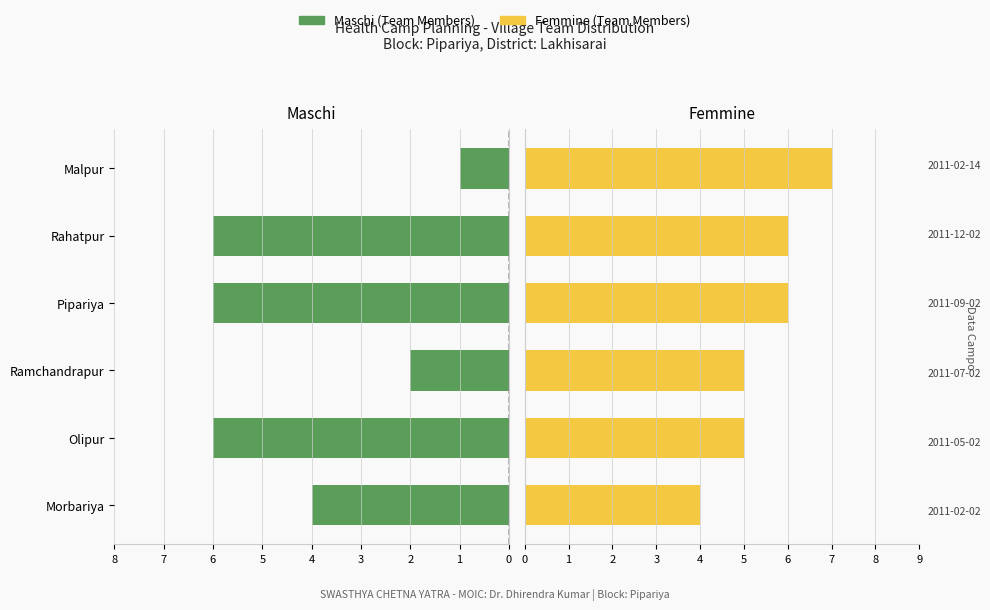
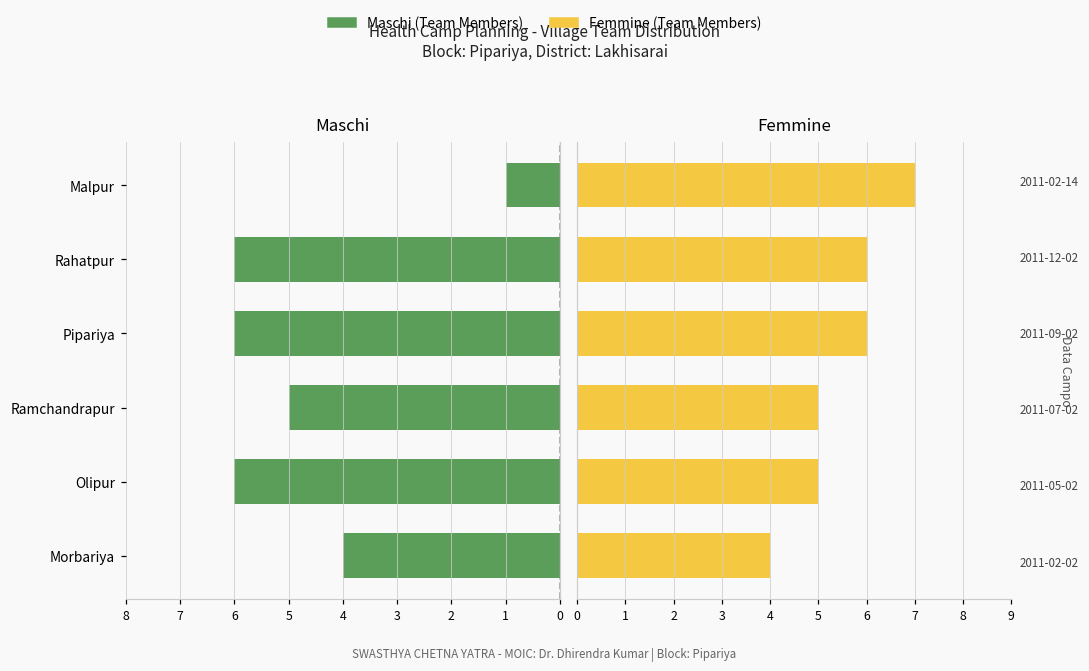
Maschi, Ramchandrapur: 2 -> 5
